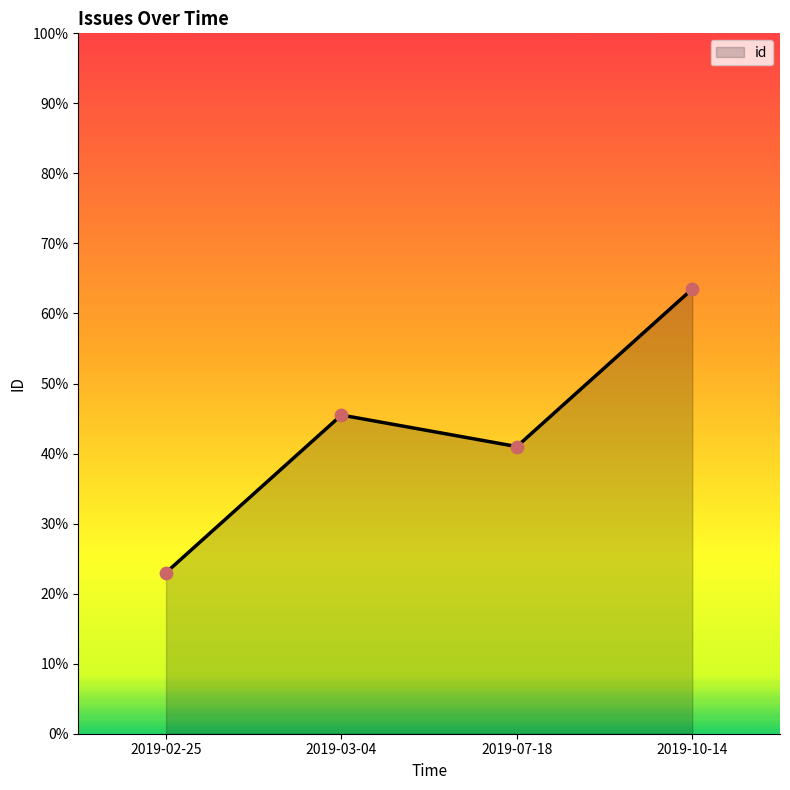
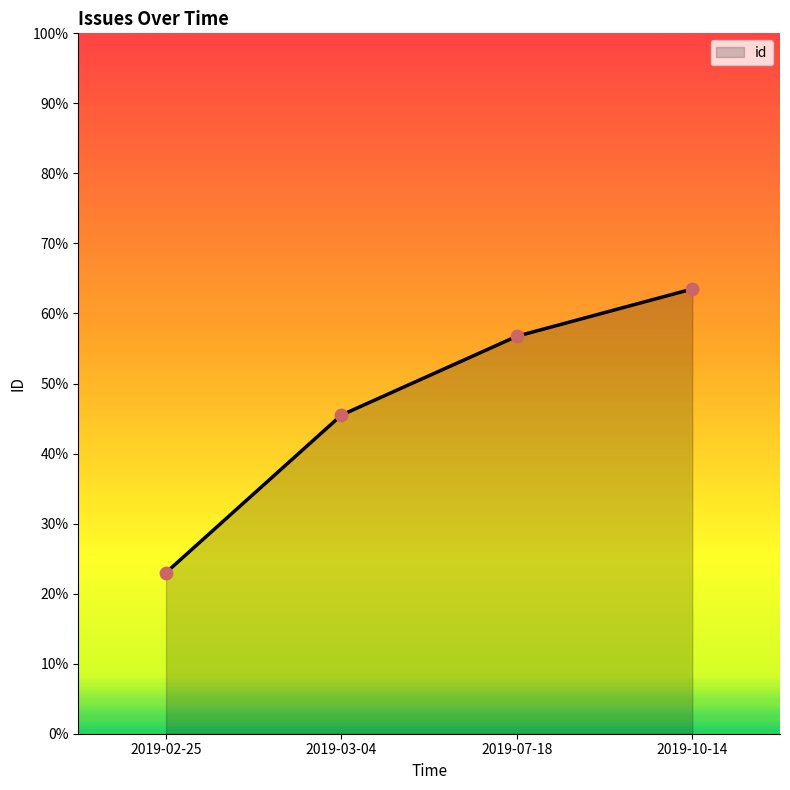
2019-07-18: 41% -> 57%
